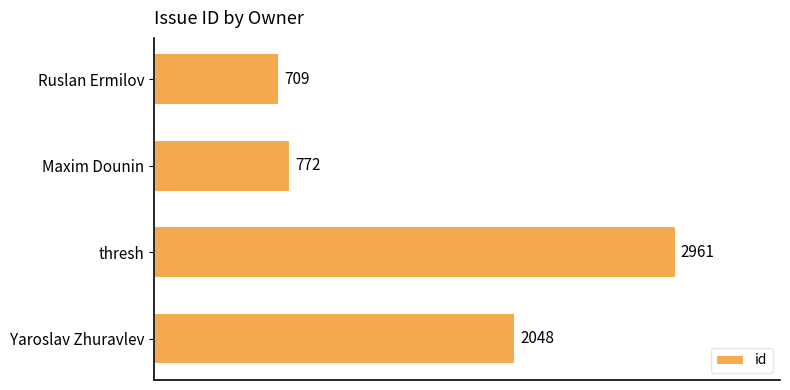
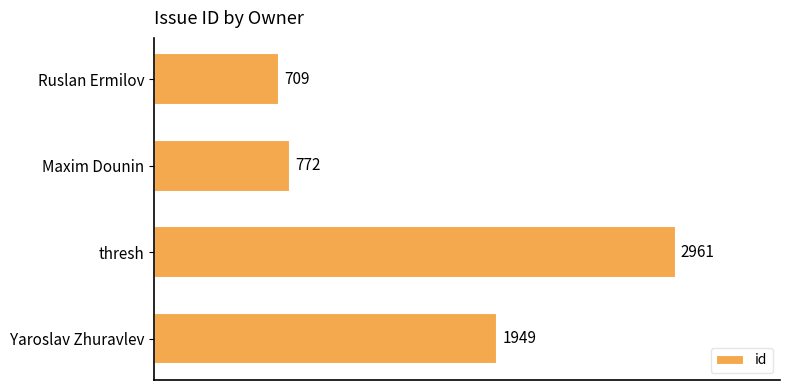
Yaroslav Zhuravlev: 2048 -> 1949
